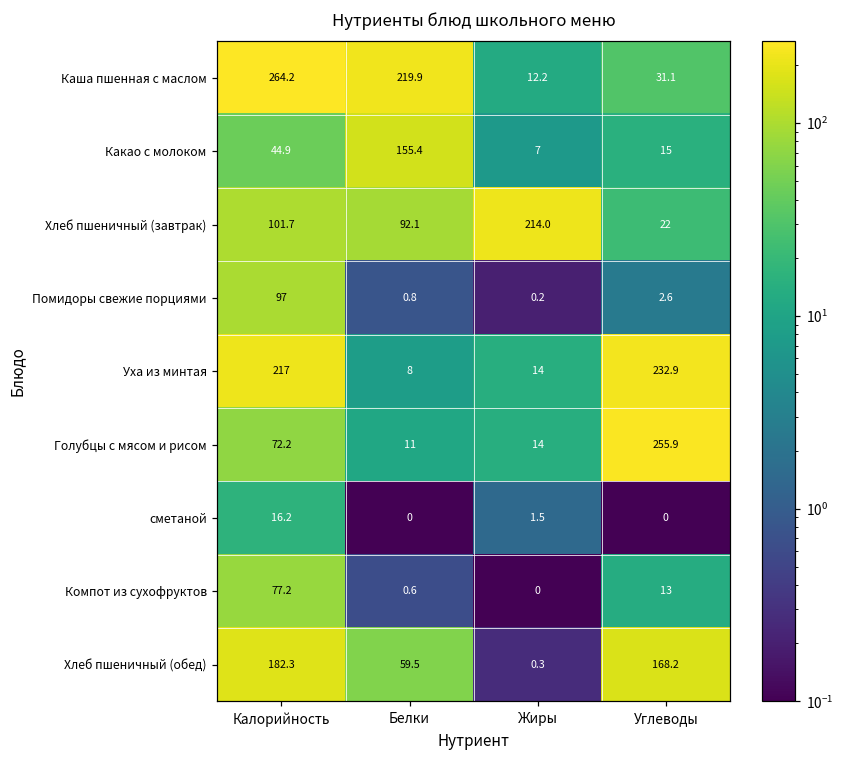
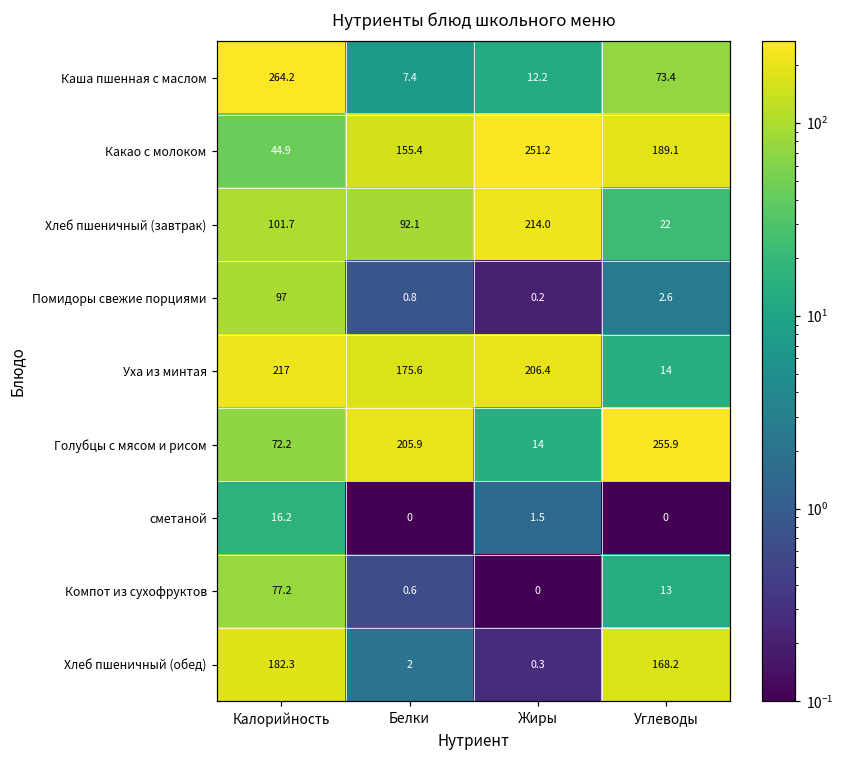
Каша пшенная с маслом, Белки: 219.9 -> 7.4
Каша пшенная с маслом, Углеводы: 31.1 -> 73.4
Какао с молоком, Жиры: 7 -> 251.2
Какао с молоком, Углеводы: 15 -> 189.1
Уха из минтая, Белки: 8 -> 175.6
Уха из минтая, Жиры: 14 -> 206.4
Уха из минтая, Углеводы: 232.9 -> 14
Голубцы с мясом и рисом, Белки: 11 -> 205.9
Хлеб пшеничный (обед), Белки: 59.5 -> 2
